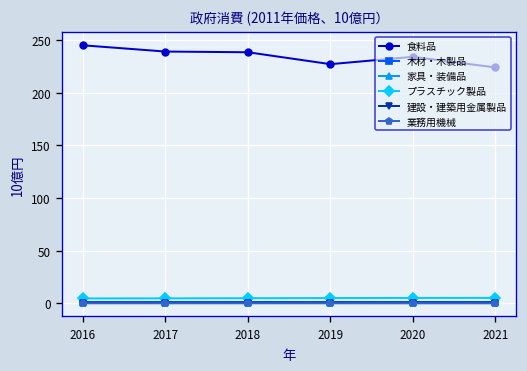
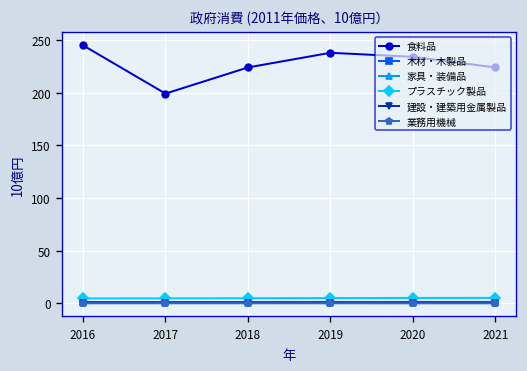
食料品, 2017: 240 -> 200
食料品, 2018: 240 -> 220
食料品, 2019: 230 -> 240
